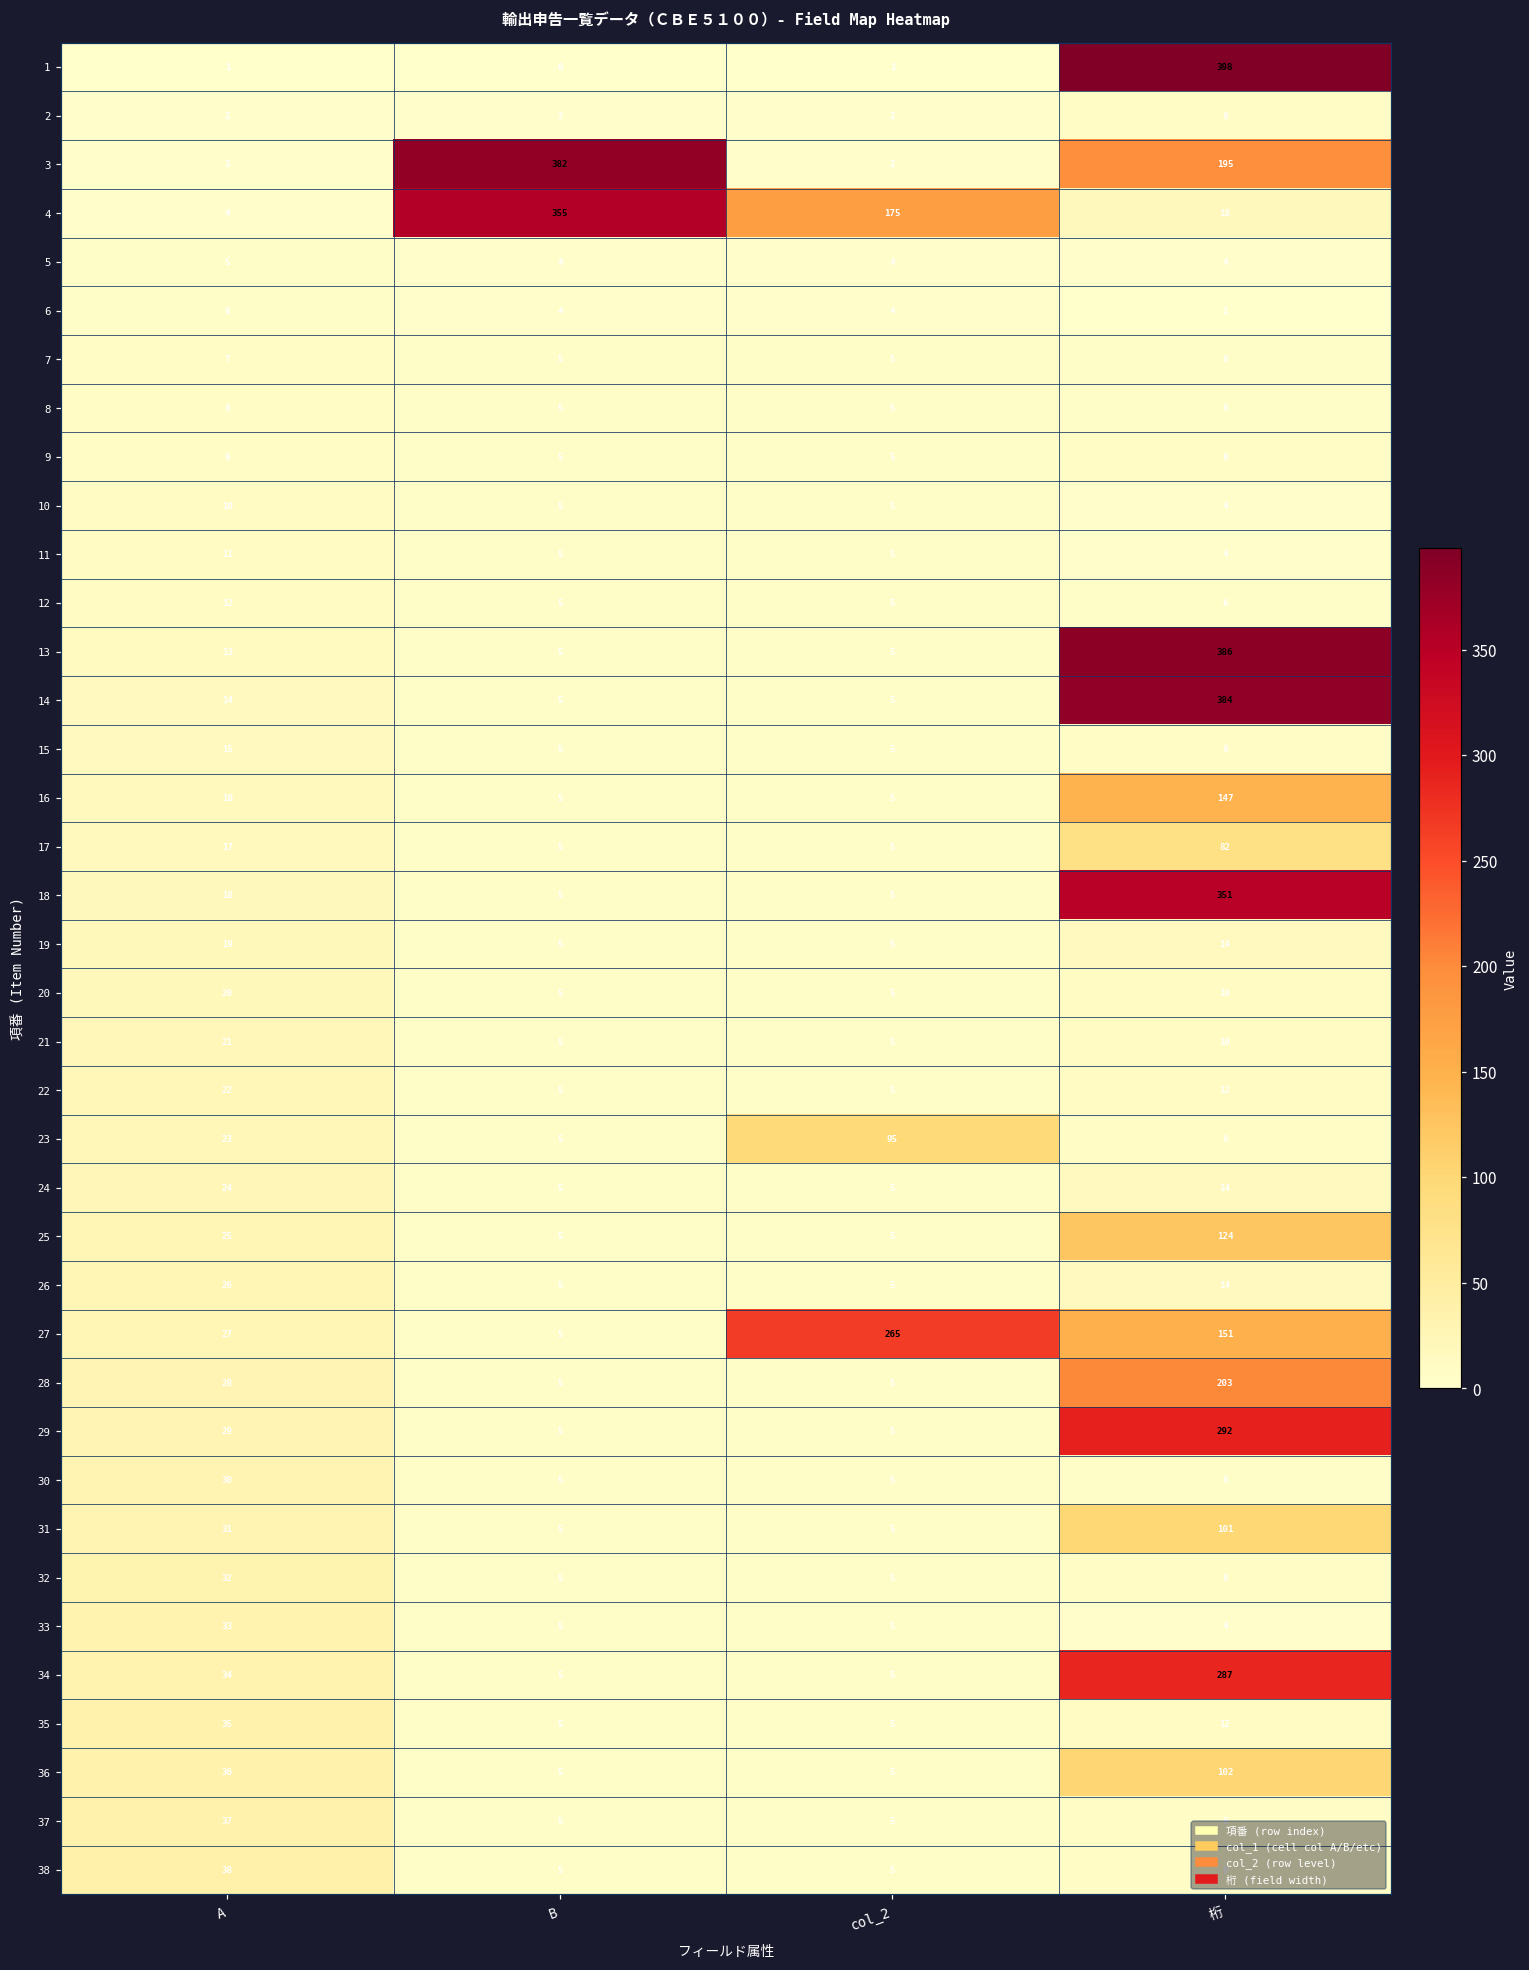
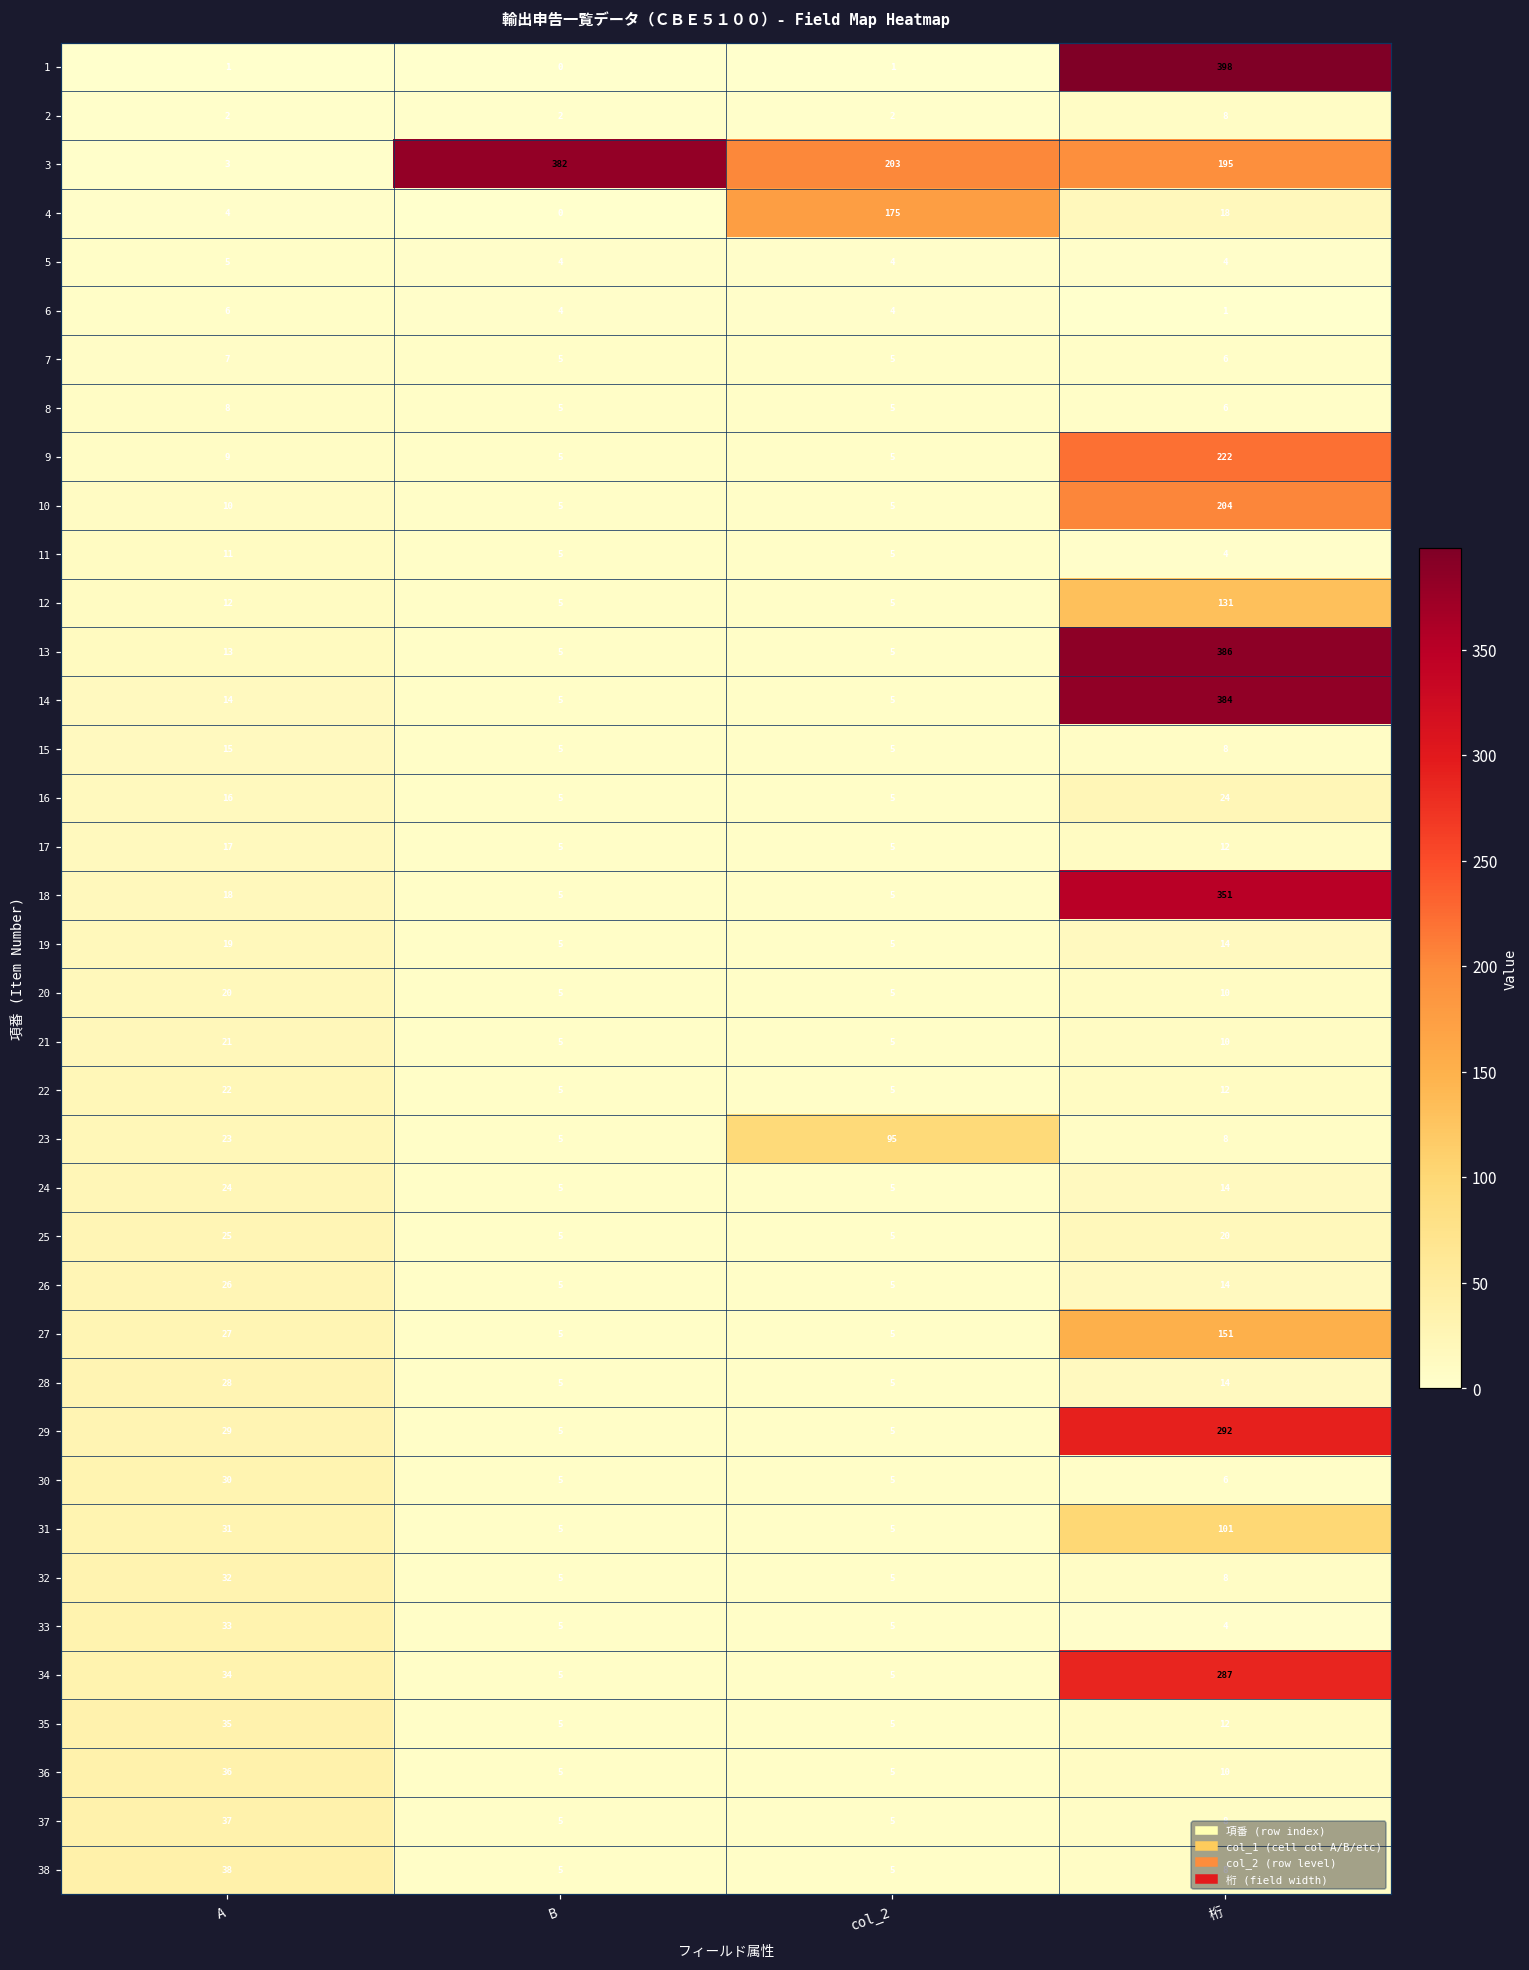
3, col_2: 2 -> 203
4, B: 355 -> 0
9, 桁: 8 -> 222
10, 桁: 4 -> 204
12, 桁: 6 -> 131
16, 桁: 147 -> 24
17, 桁: 82 -> 12
25, 桁: 124 -> 20
27, col_2: 265 -> 5
28, 桁: 203 -> 14
36, 桁: 102 -> 10
